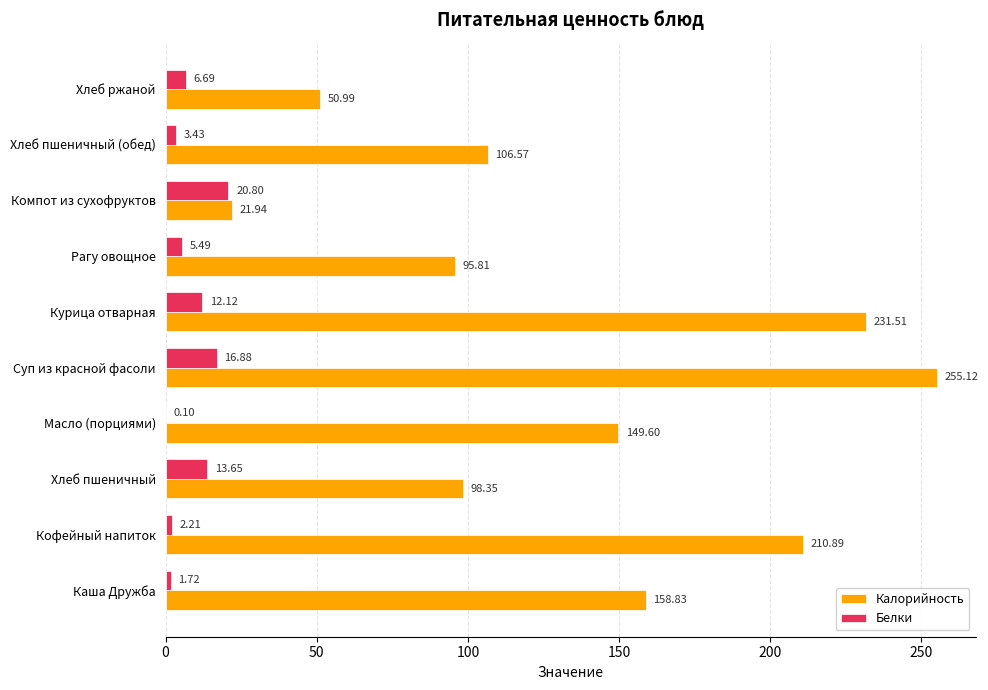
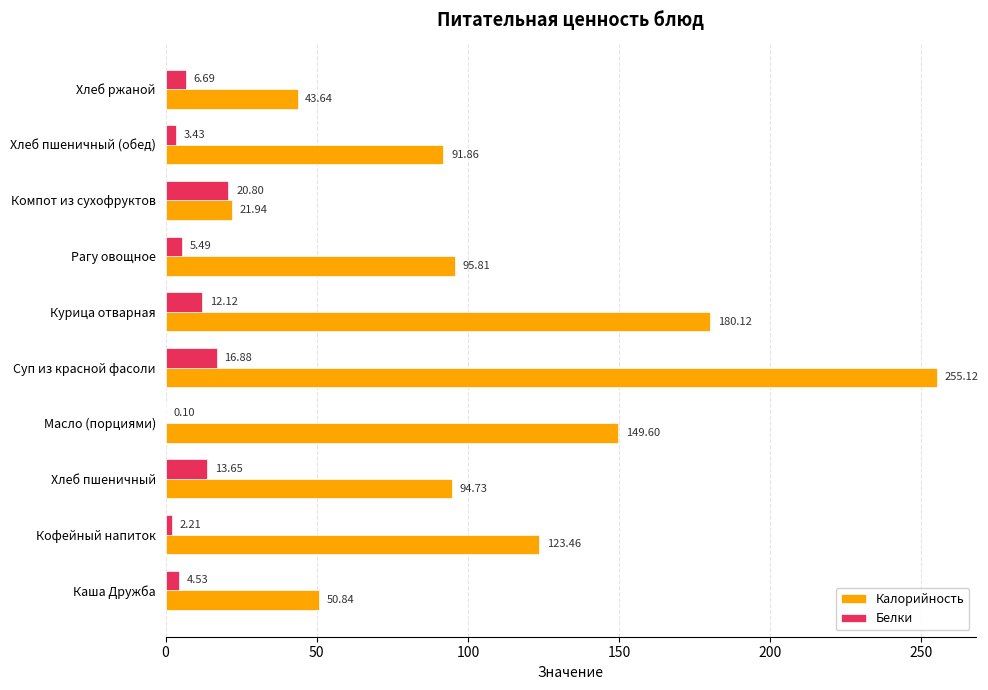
Калорийность, Хлеб ржаной: 50.99 -> 43.64
Калорийность, Хлеб пшеничный (обед): 106.57 -> 91.86
Калорийность, Курица отварная: 231.51 -> 180.12
Калорийность, Хлеб пшеничный: 98.35 -> 94.73
Калорийность, Кофейный напиток: 210.89 -> 123.46
Белки, Каша Дружба: 1.72 -> 4.53
Калорийность, Каша Дружба: 158.83 -> 50.84
